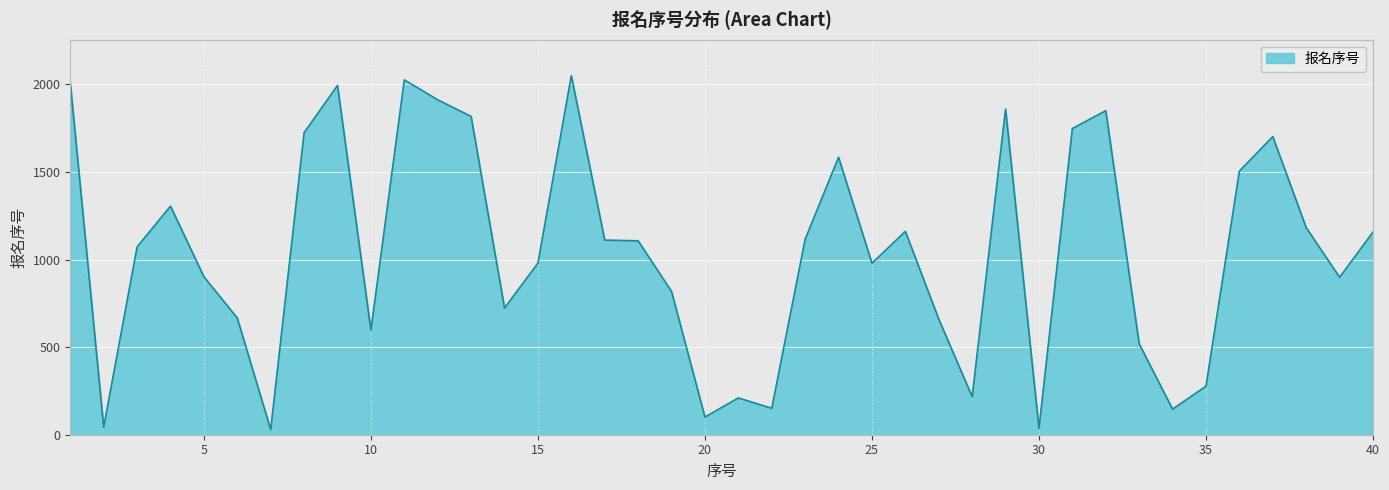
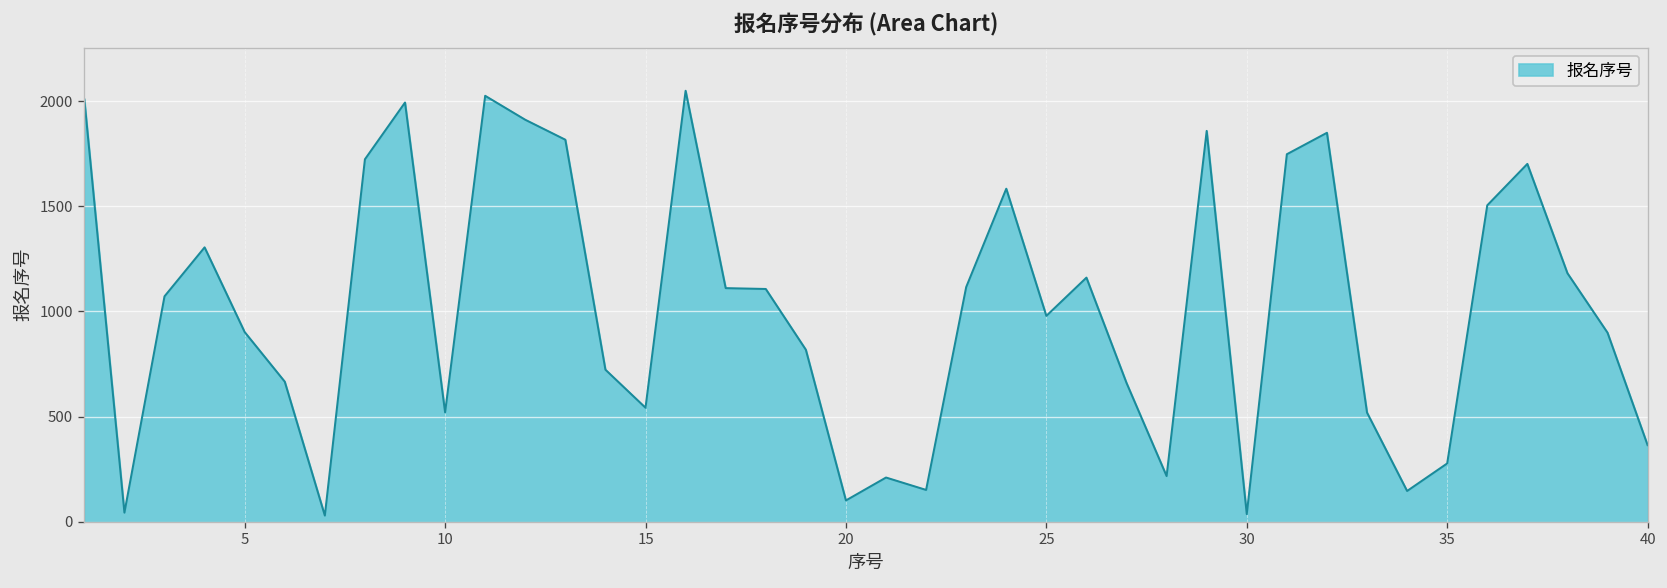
10: 600 -> 520
15: 980 -> 540
40: 1160 -> 360
